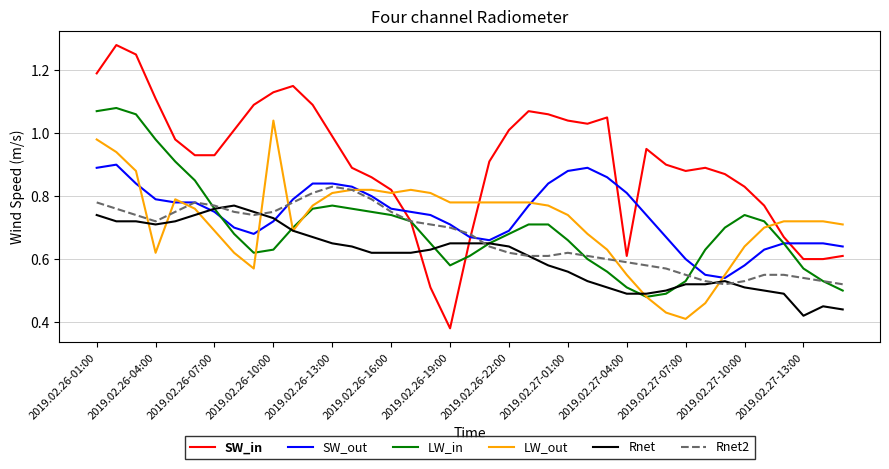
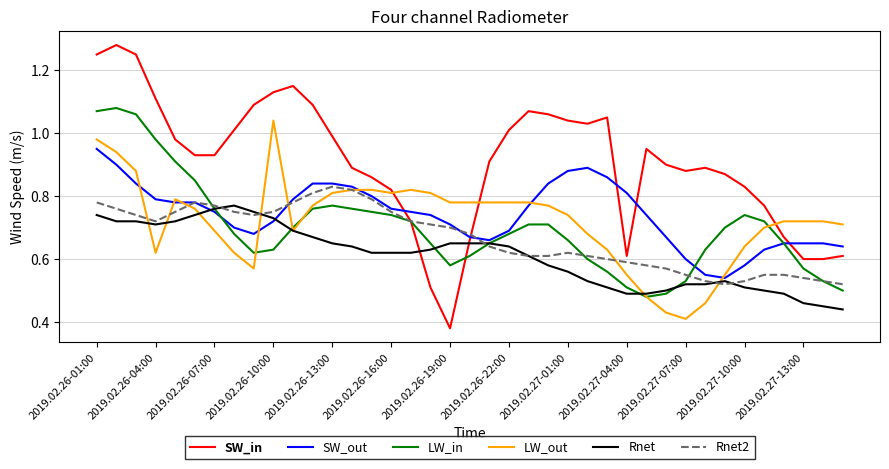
SW_in, 2019.02.26-01:00: 1.19 -> 1.25
SW_out, 2019.02.26-01:00: 0.89 -> 0.95
Rnet, 2019.02.27-13:00: 0.42 -> 0.46
